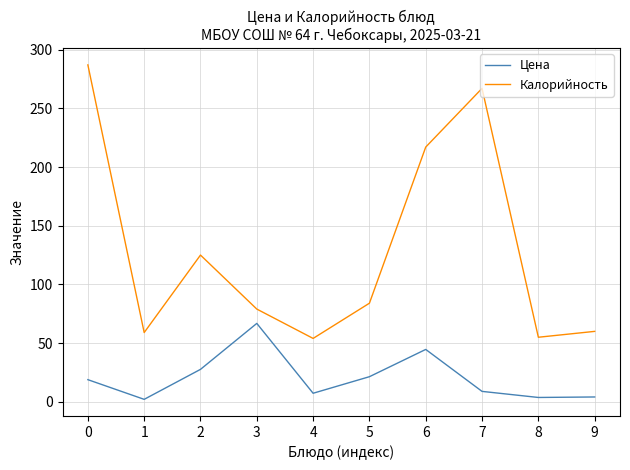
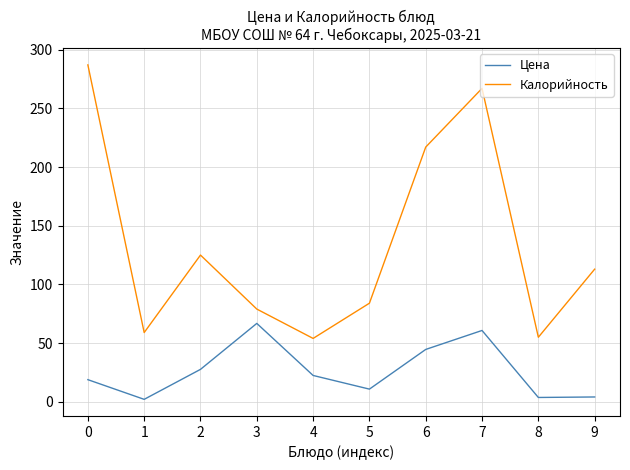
Цена, 4: 7 -> 22
Цена, 5: 21 -> 11
Цена, 7: 9 -> 61
Калорийность, 9: 60 -> 113
